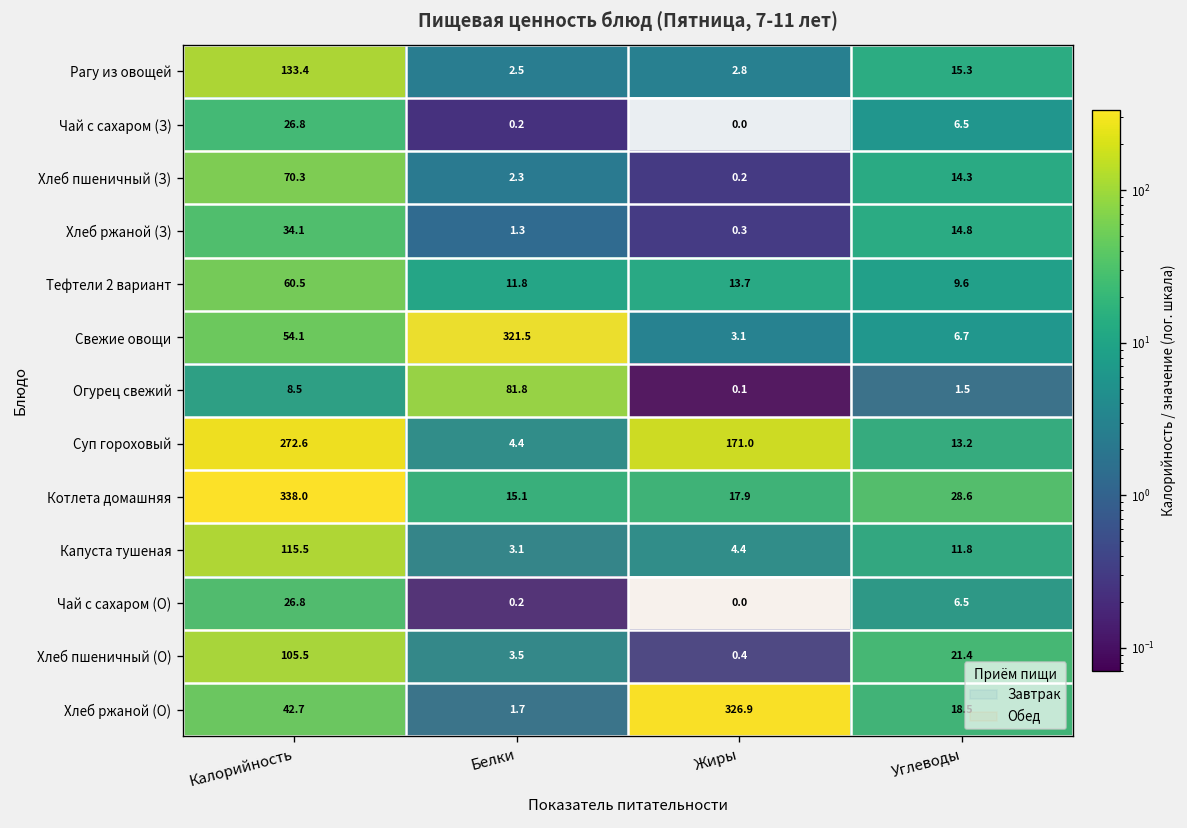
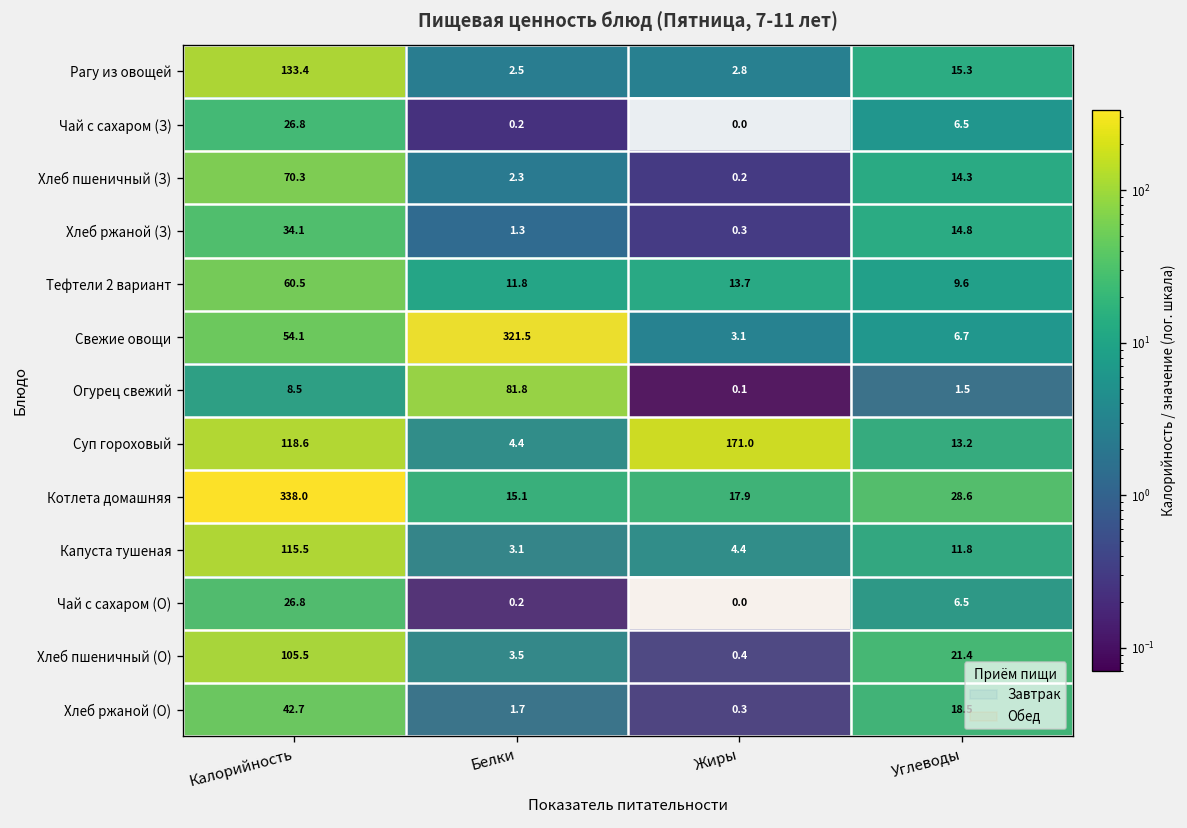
Суп гороховый, Калорийность: 272.6 -> 118.6
Хлеб ржаной (О), Жиры: 326.9 -> 0.3
